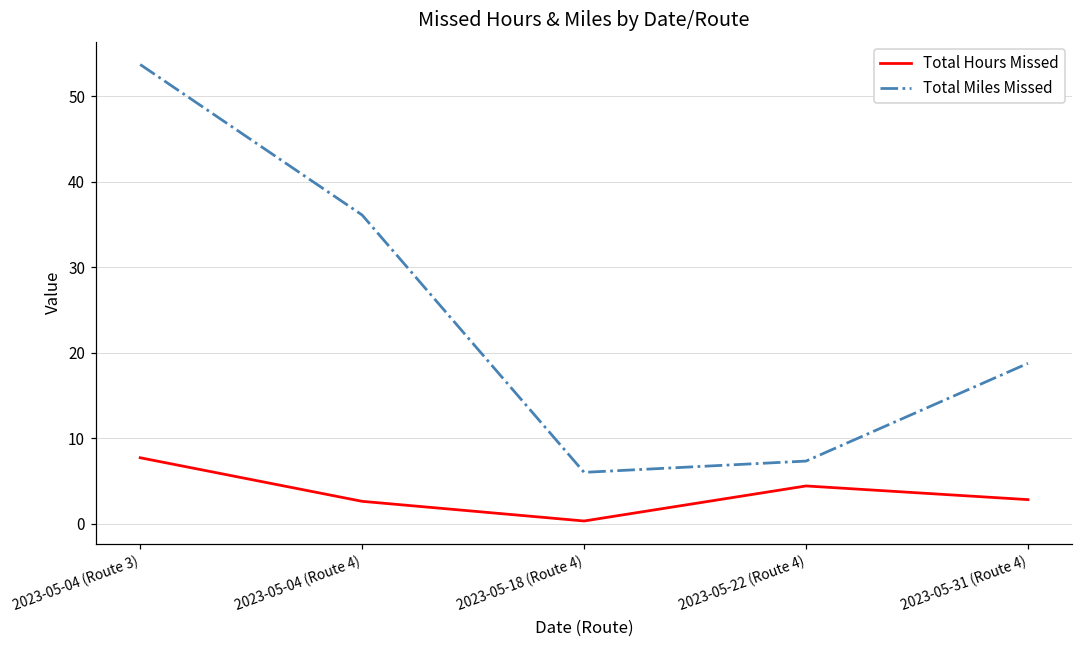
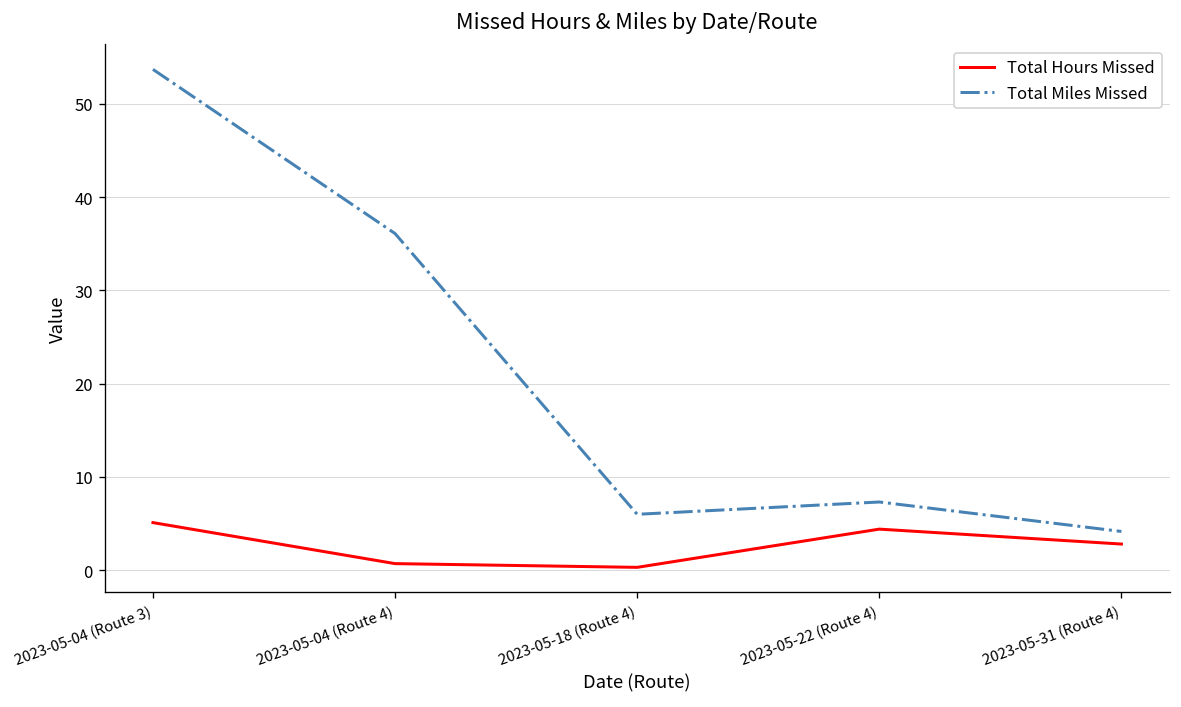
Total Hours Missed, 2023-05-04 (Route 3): 8 -> 5
Total Hours Missed, 2023-05-04 (Route 4): 3 -> 1
Total Miles Missed, 2023-05-31 (Route 4): 19 -> 4
